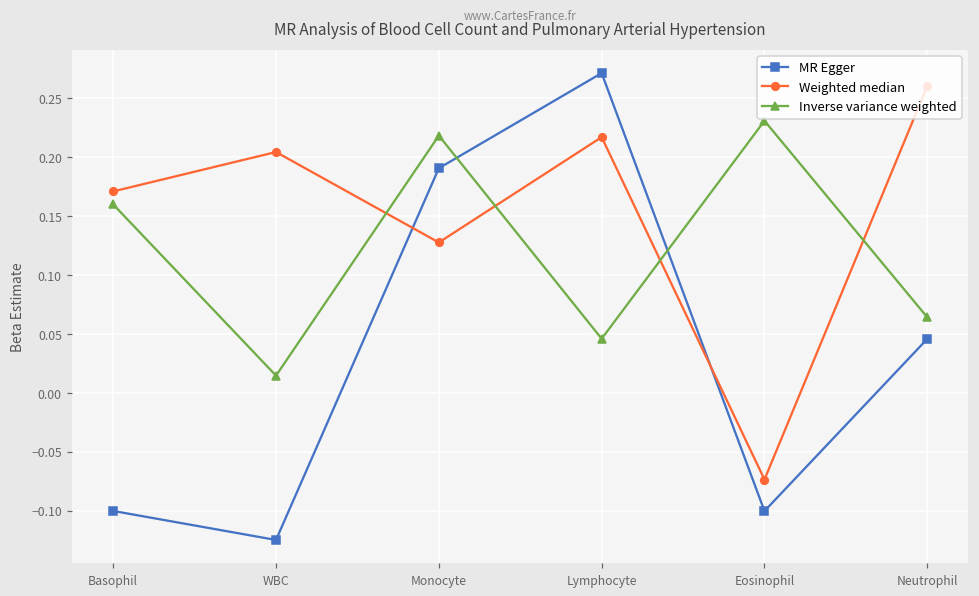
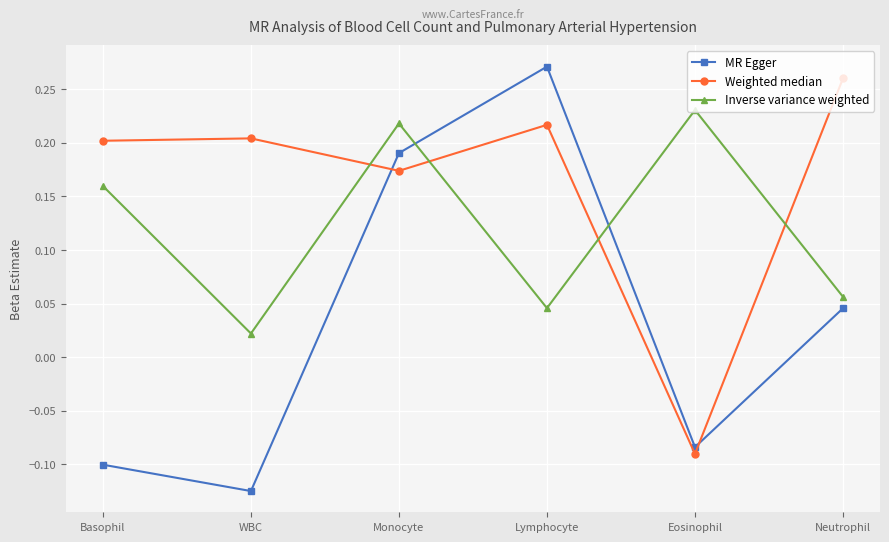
Weighted median, Basophil: 0.171 -> 0.202
Inverse variance weighted, WBC: 0.014 -> 0.022
Weighted median, Monocyte: 0.127 -> 0.174
MR Egger, Eosinophil: -0.100 -> -0.084
Weighted median, Eosinophil: -0.074 -> -0.090
Inverse variance weighted, Neutrophil: 0.064 -> 0.056
